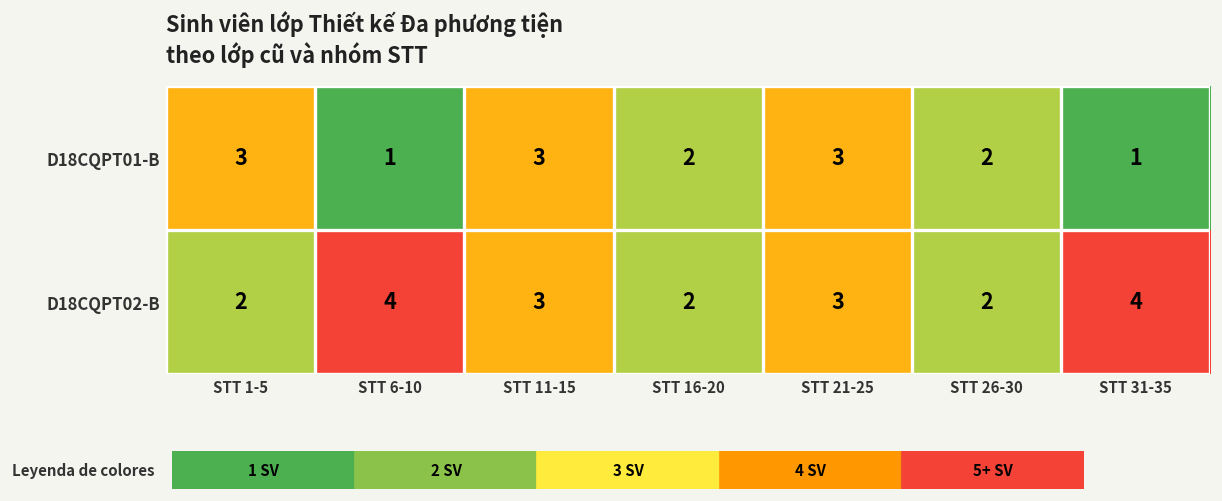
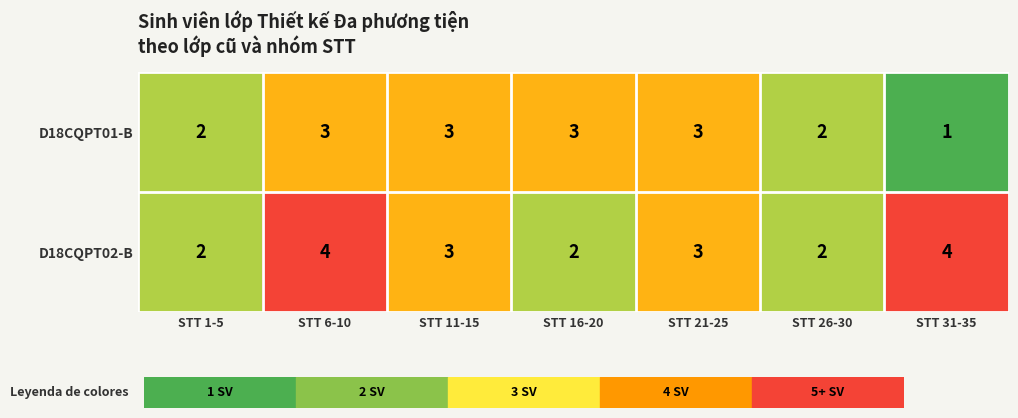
D18CQPT01-B, STT 1-5: 3 -> 2
D18CQPT01-B, STT 6-10: 1 -> 3
D18CQPT01-B, STT 16-20: 2 -> 3
